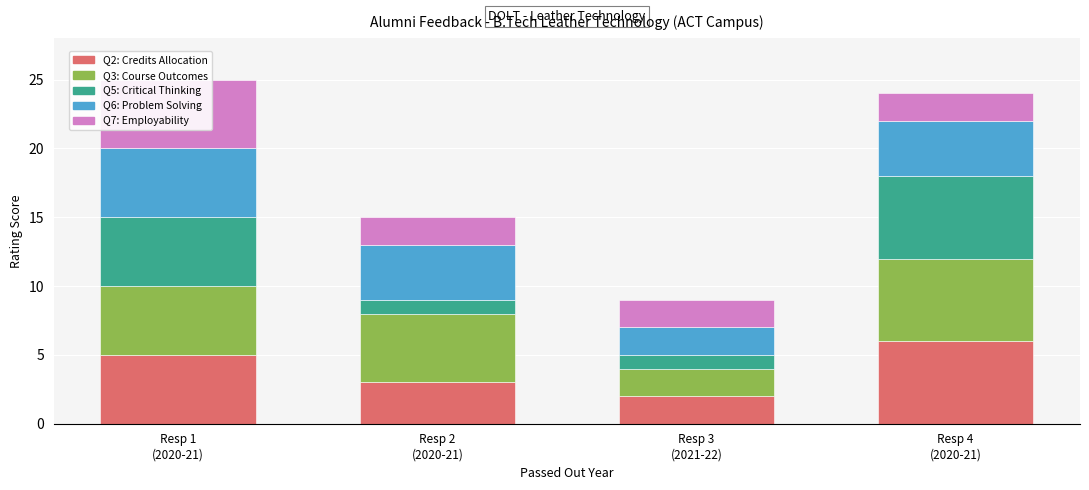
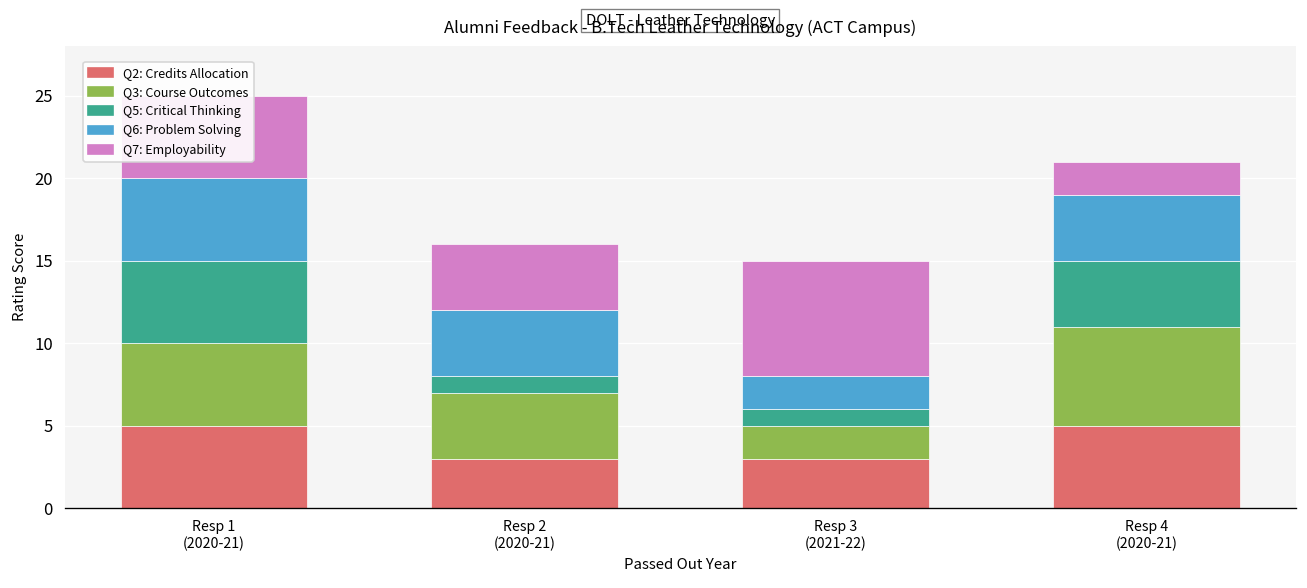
Q3: Course Outcomes, Resp 2 (2020-21): 5 -> 4
Q7: Employability, Resp 2 (2020-21): 2 -> 4
Q2: Credits Allocation, Resp 3 (2021-22): 2 -> 3
Q7: Employability, Resp 3 (2021-22): 2 -> 7
Q2: Credits Allocation, Resp 4 (2020-21): 6 -> 5
Q5: Critical Thinking, Resp 4 (2020-21): 6 -> 4
